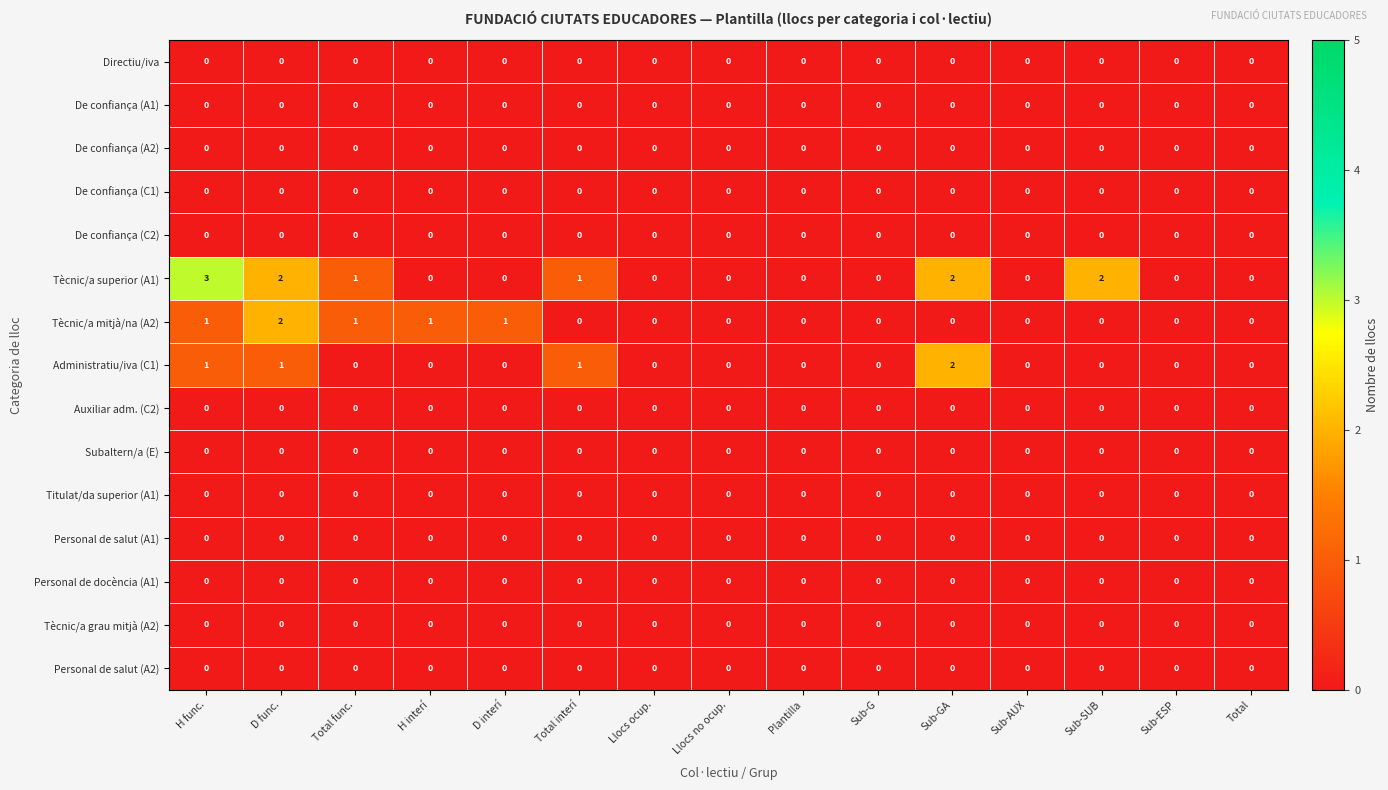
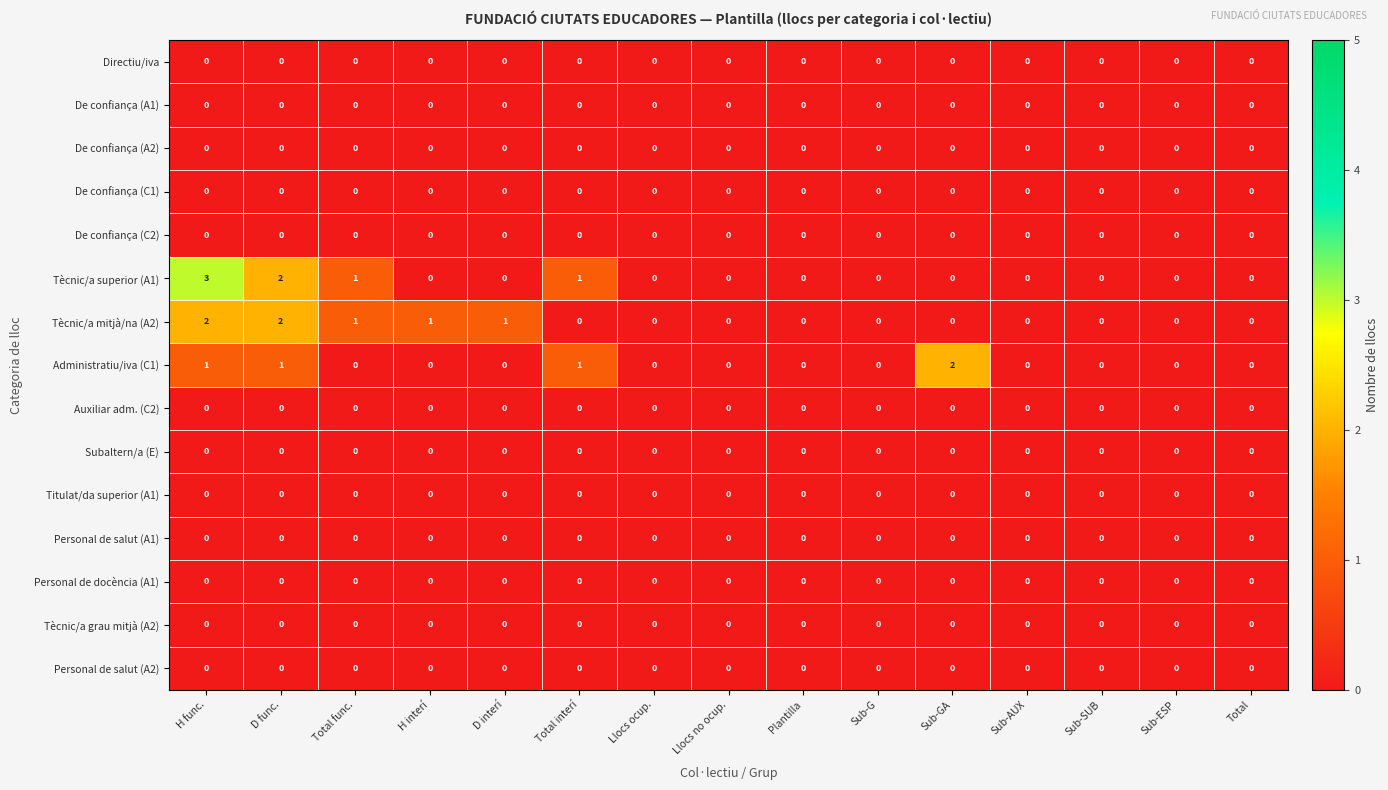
Tècnic/a superior (A1), Sub-GA: 2 -> 0
Tècnic/a superior (A1), Sub-SUB: 2 -> 0
Tècnic/a mitjà/na (A2), H func.: 1 -> 2
